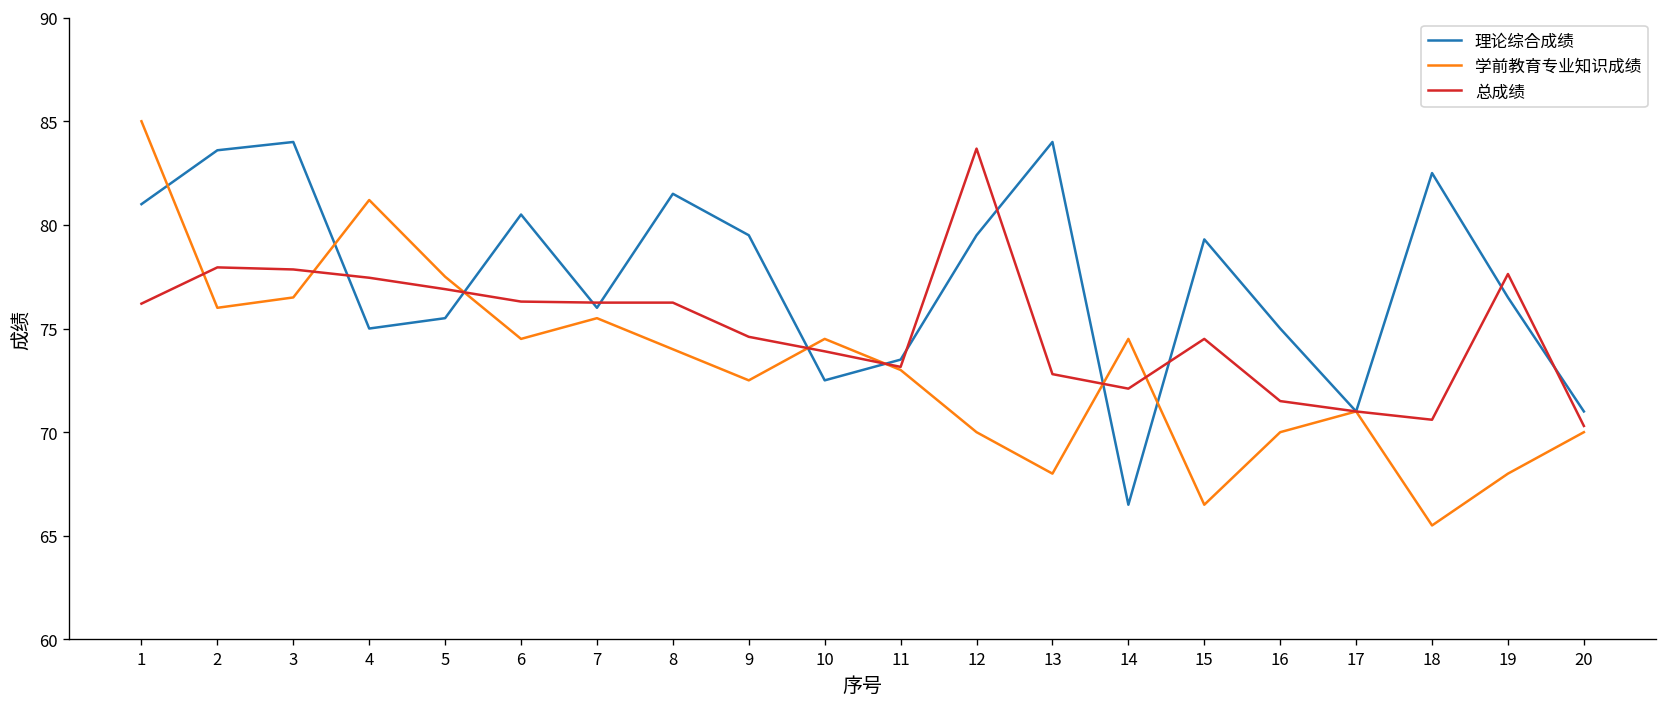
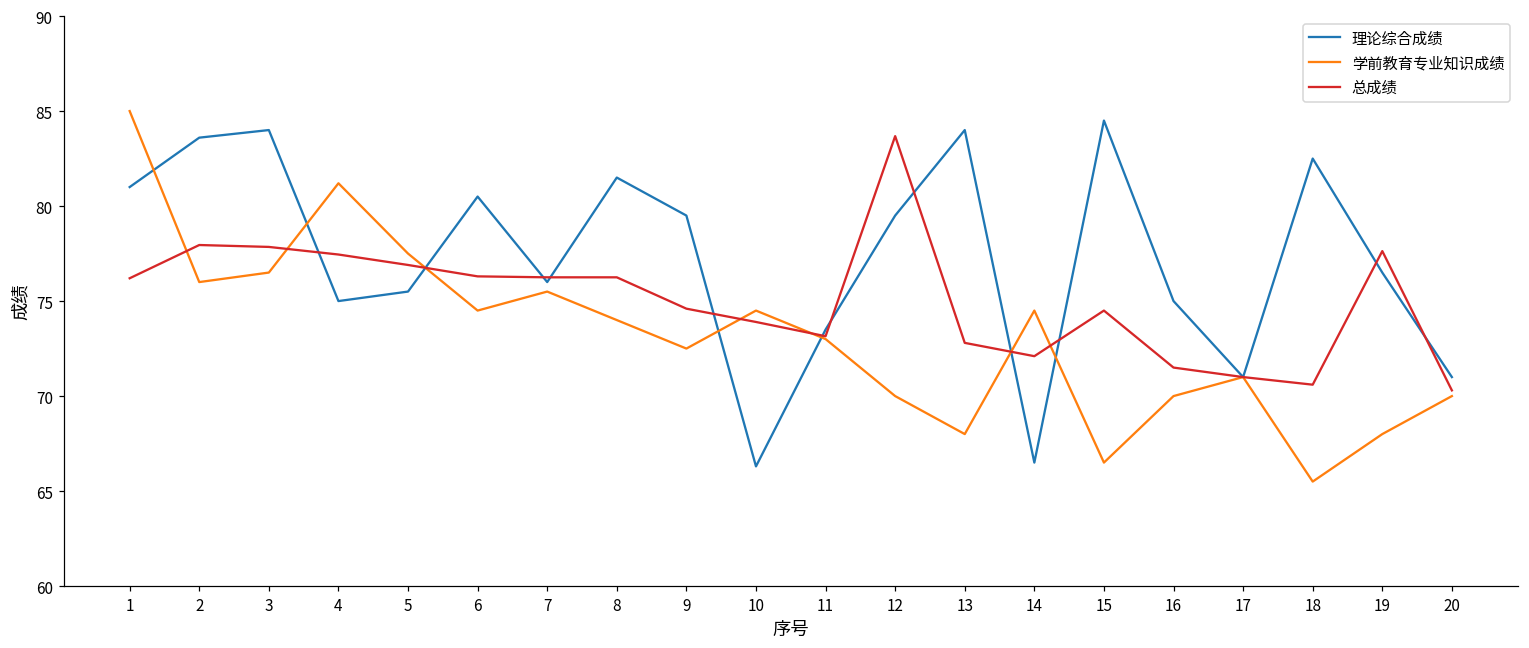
理论综合成绩, 10: 72.5 -> 66.3
理论综合成绩, 15: 79.3 -> 84.5
